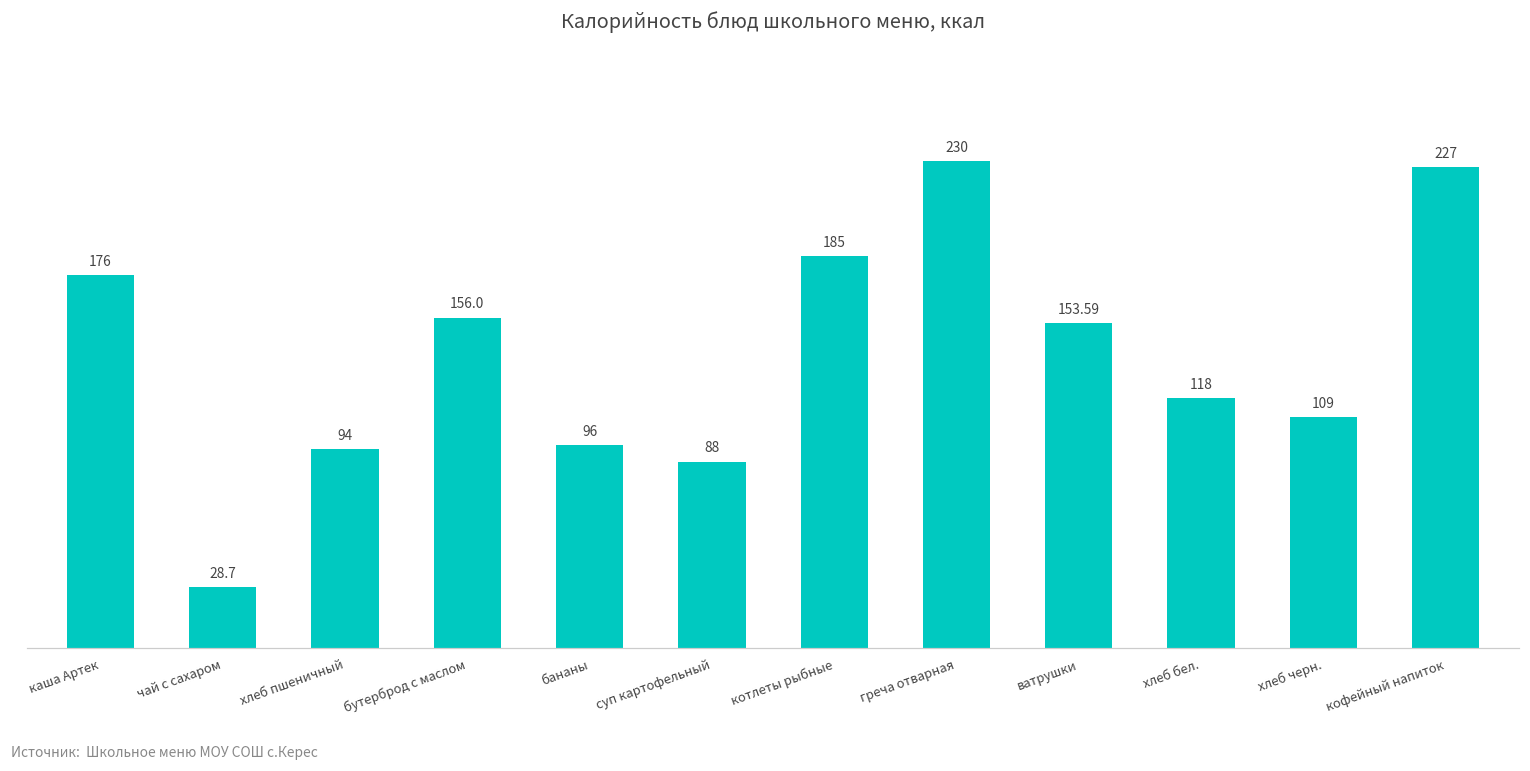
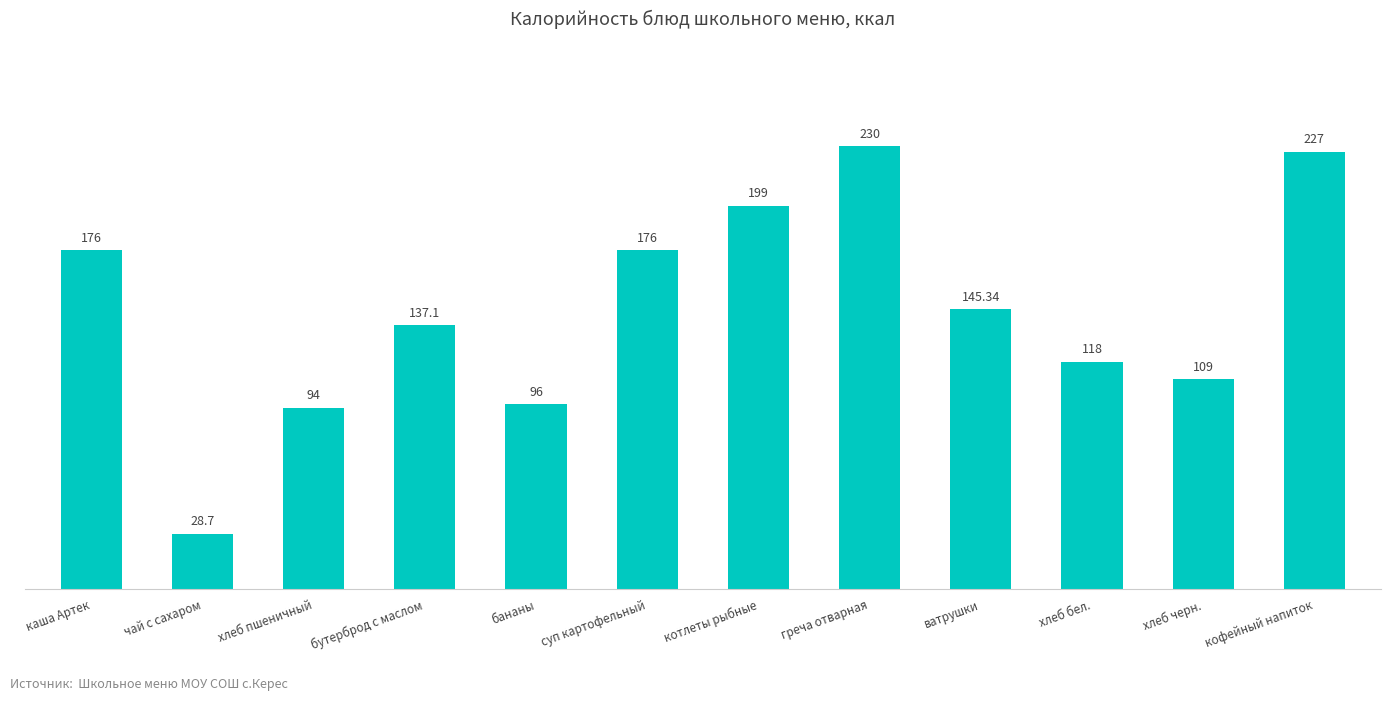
бутерброд с маслом: 156.0 -> 137.1
суп картофельный: 88 -> 176
котлеты рыбные: 185 -> 199
ватрушки: 153.59 -> 145.34
